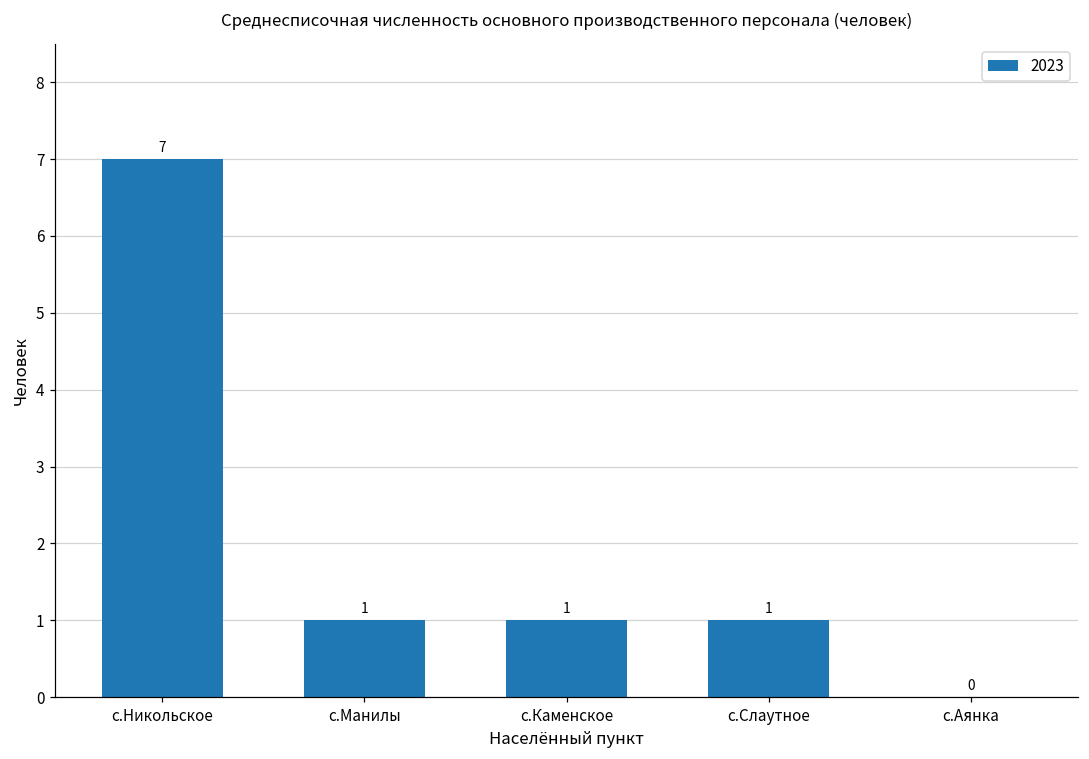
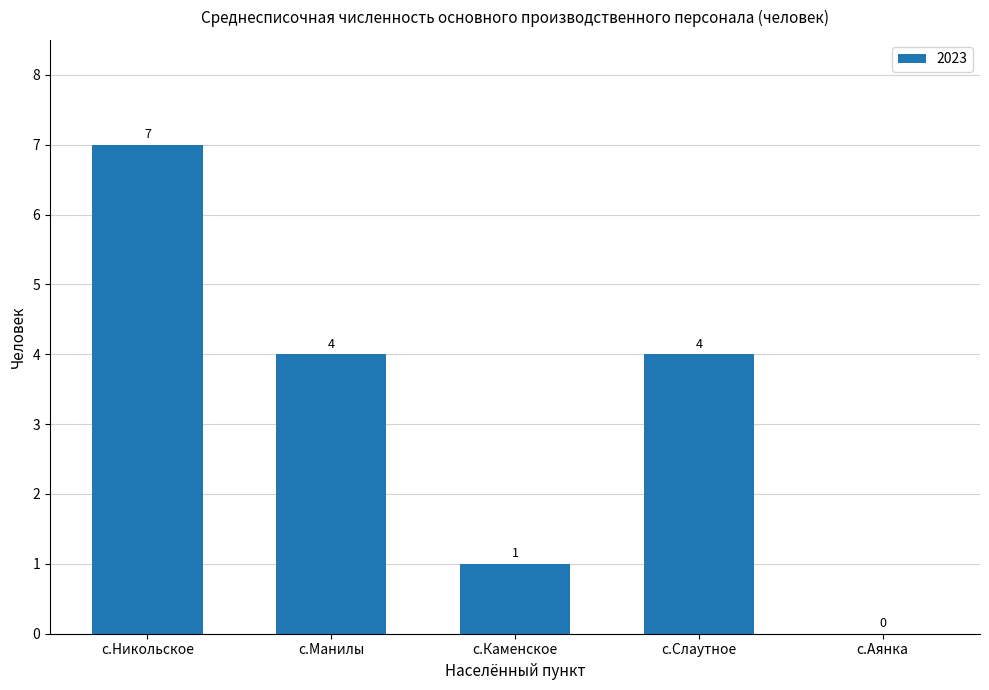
с.Манилы: 1 -> 4
с.Слаутное: 1 -> 4
